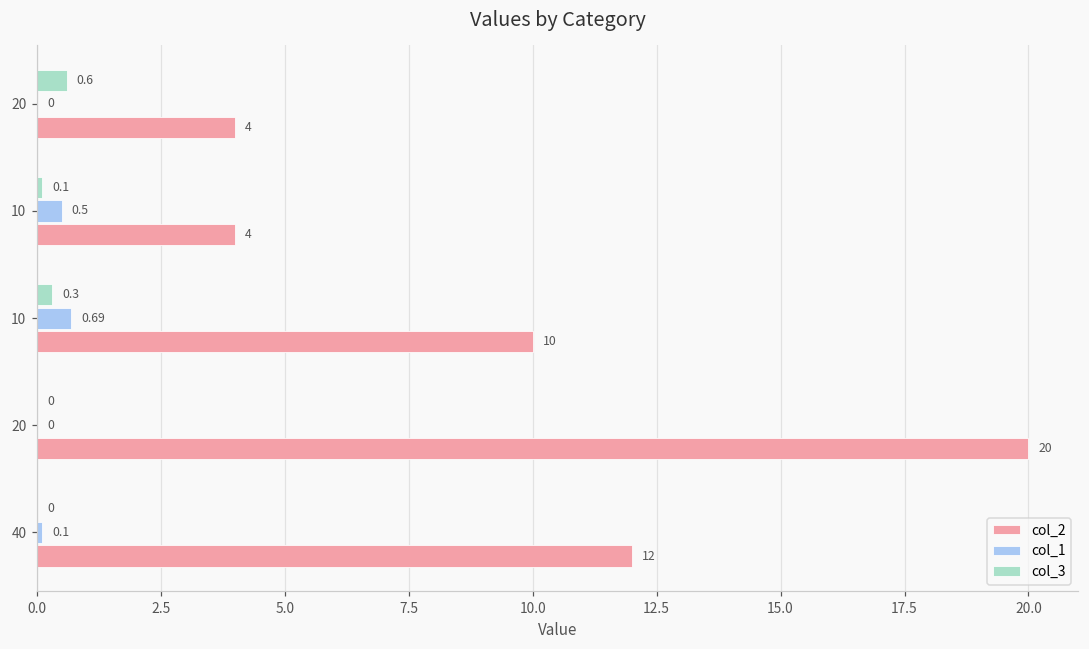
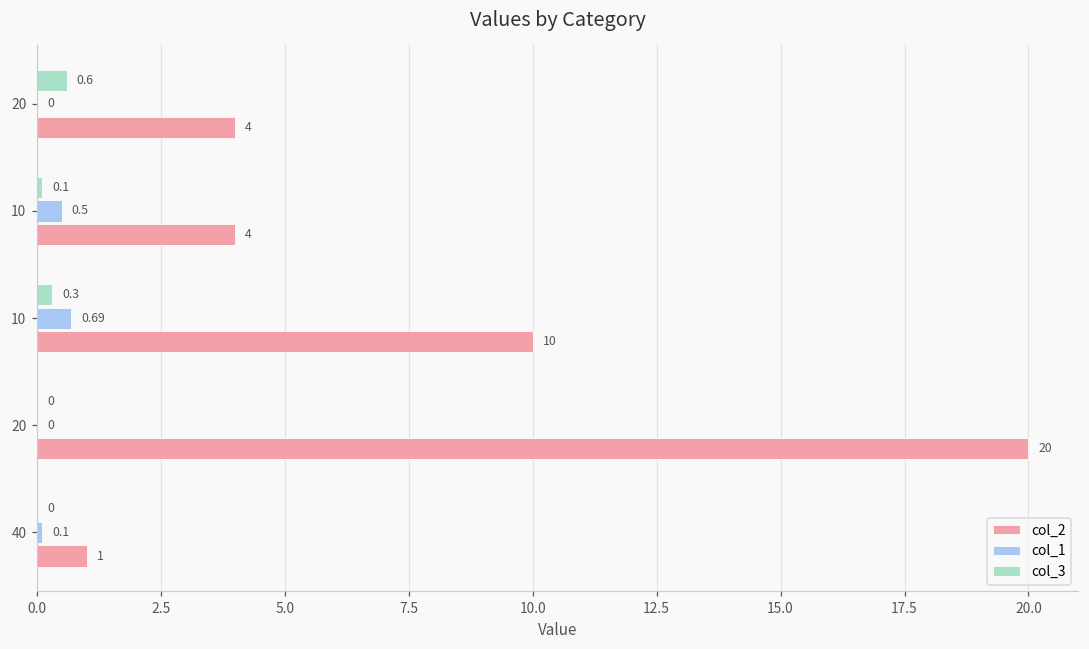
col_2, 40: 12 -> 1
